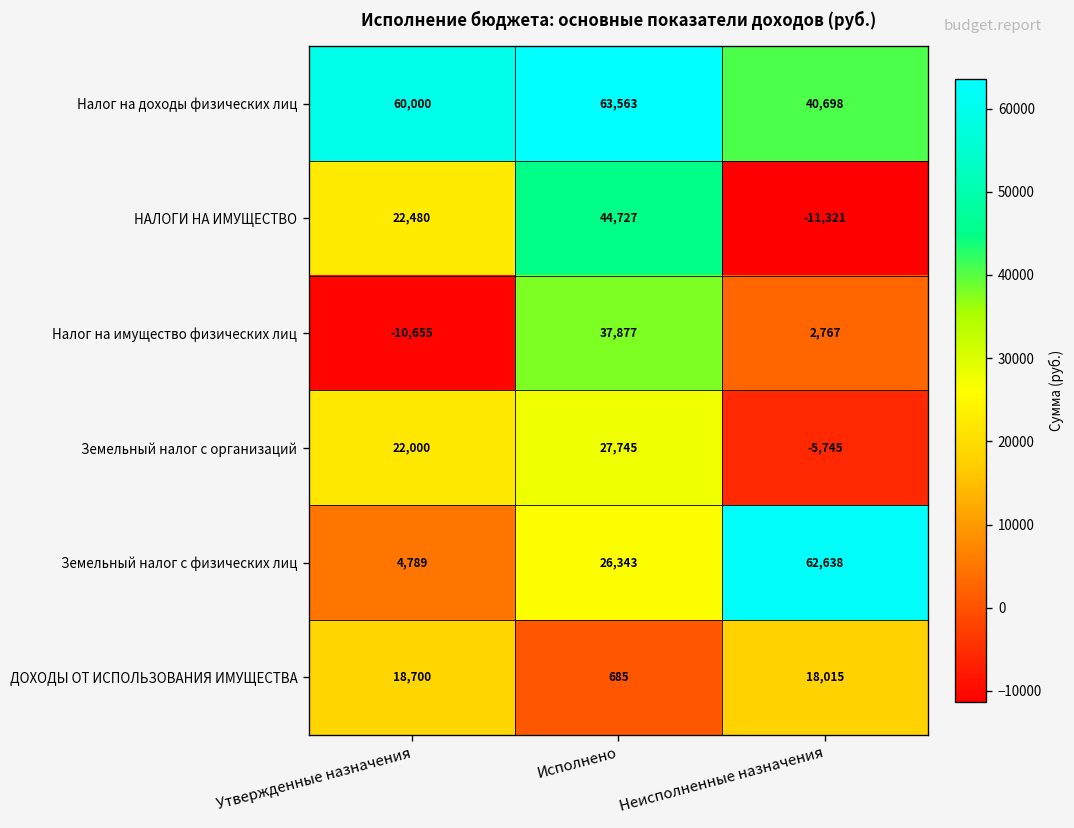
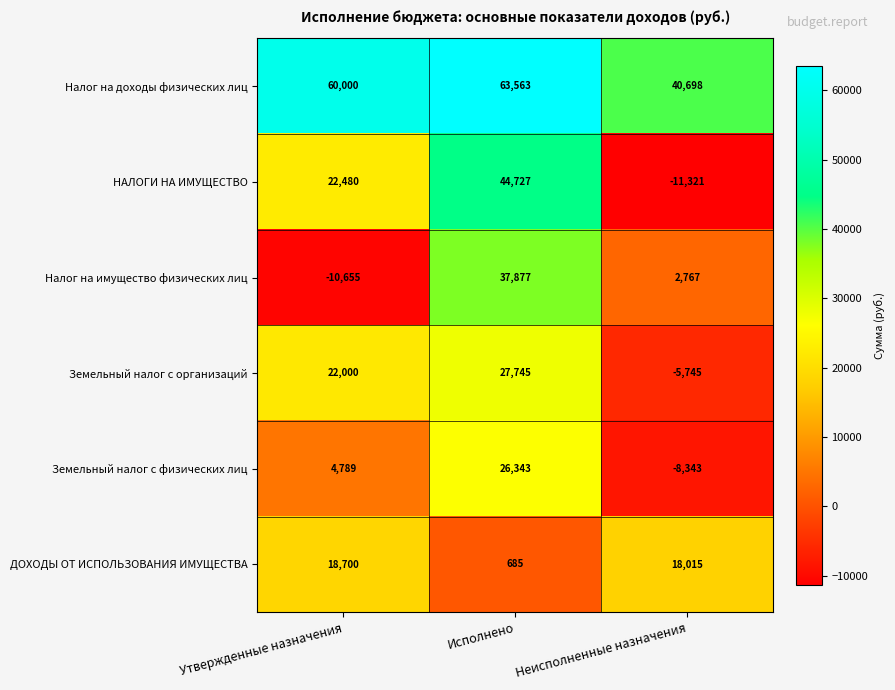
Земельный налог с физических лиц, Неисполненные назначения: 62,638 -> -8,343
